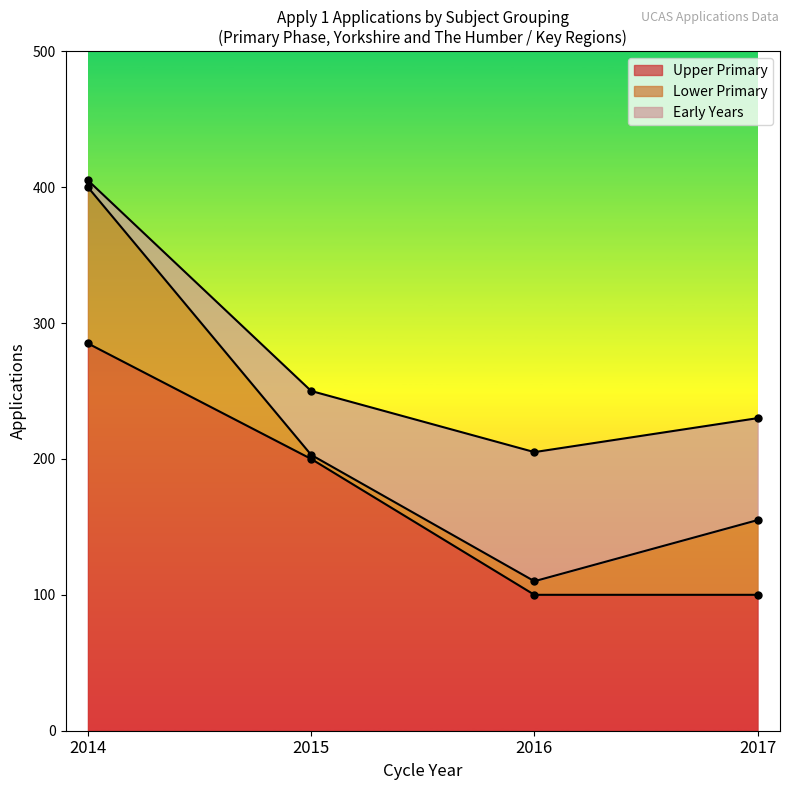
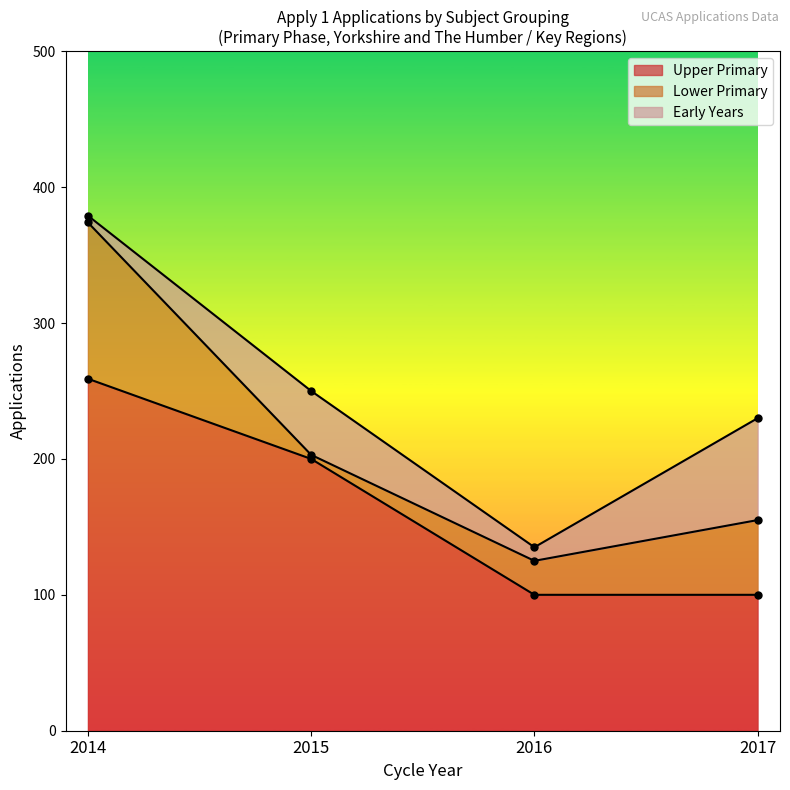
Upper Primary, 2014: 285 -> 259
Lower Primary, 2016: 10 -> 25
Early Years, 2016: 95 -> 10
